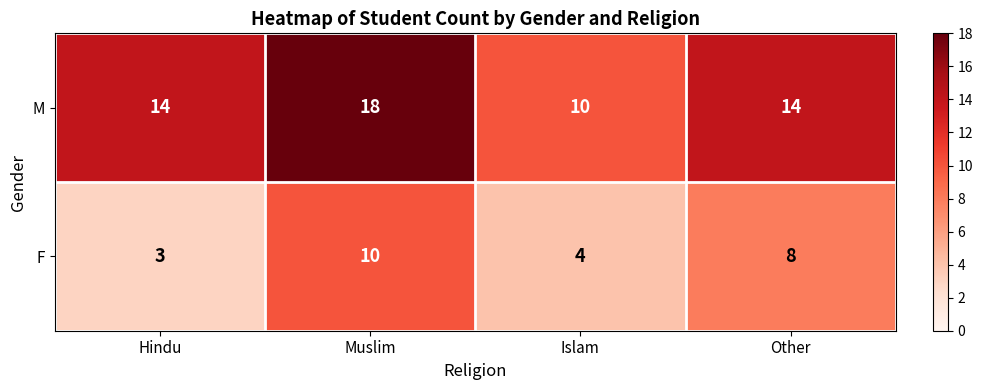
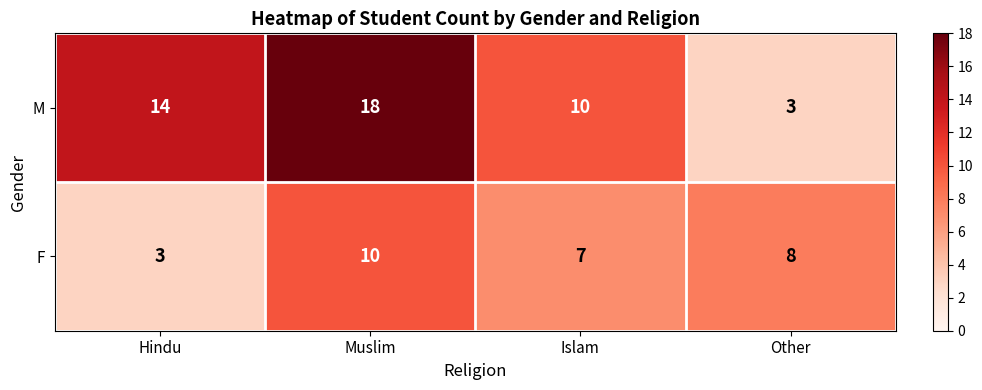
M, Other: 14 -> 3
F, Islam: 4 -> 7
